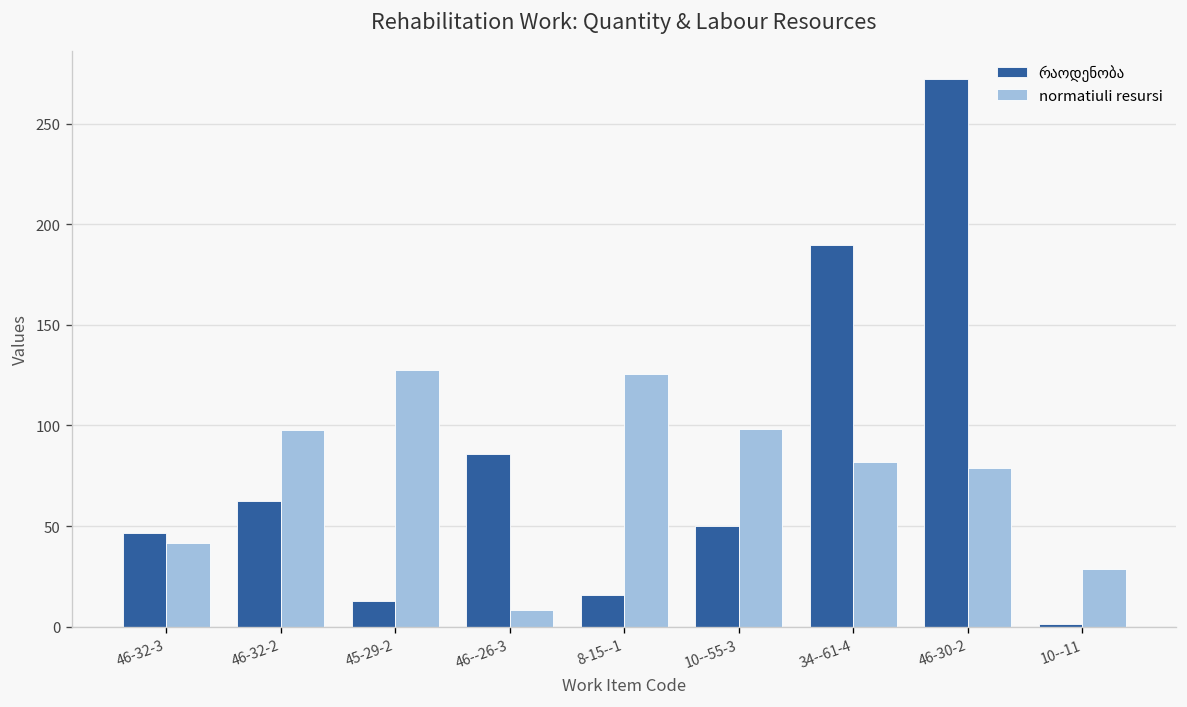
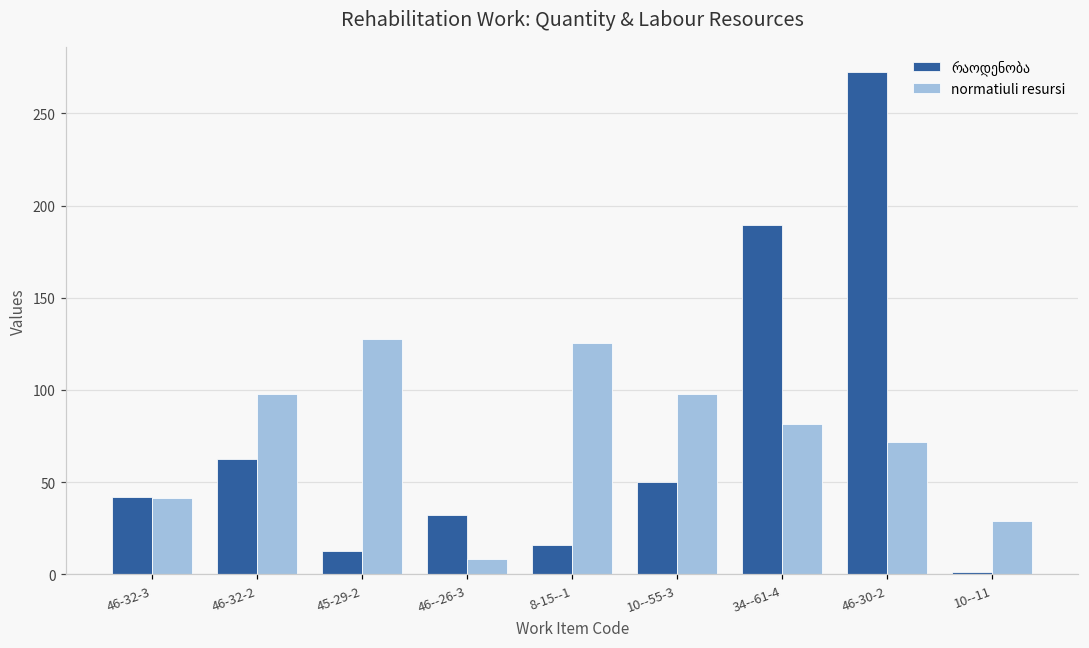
რაოდენობა, 46-32-3: 47 -> 42
რაოდენობა, 46--26-3: 86 -> 32
normatiuli resursi, 46-30-2: 79 -> 72
